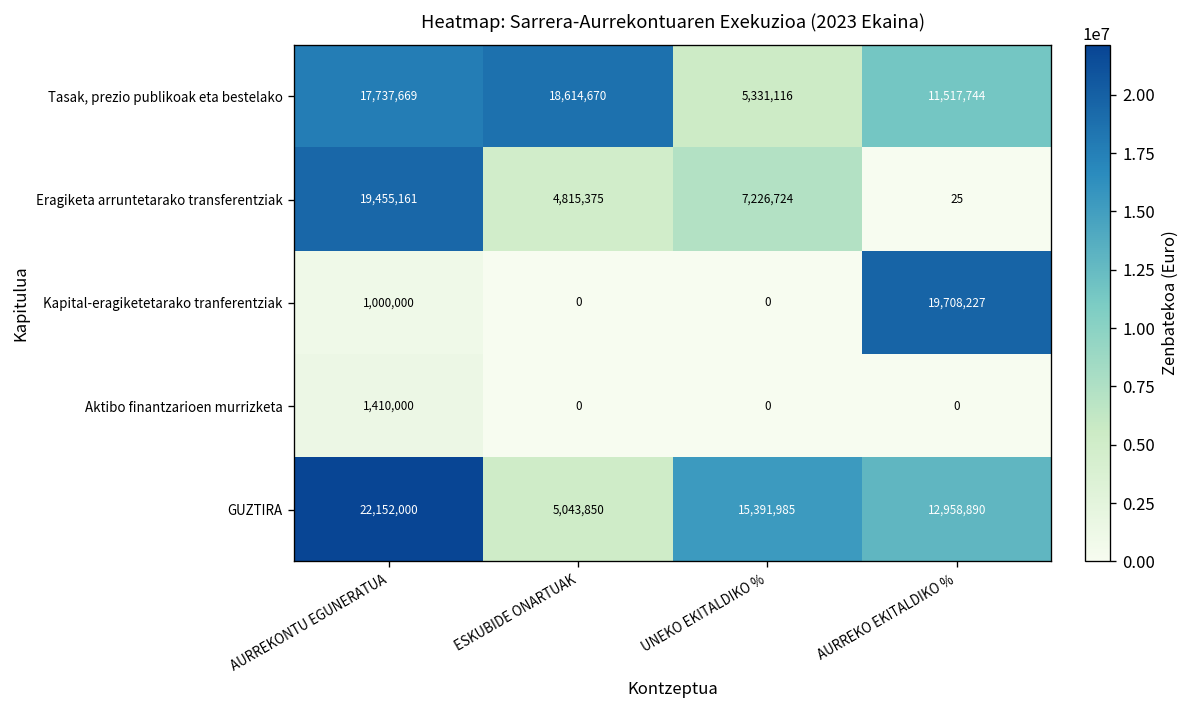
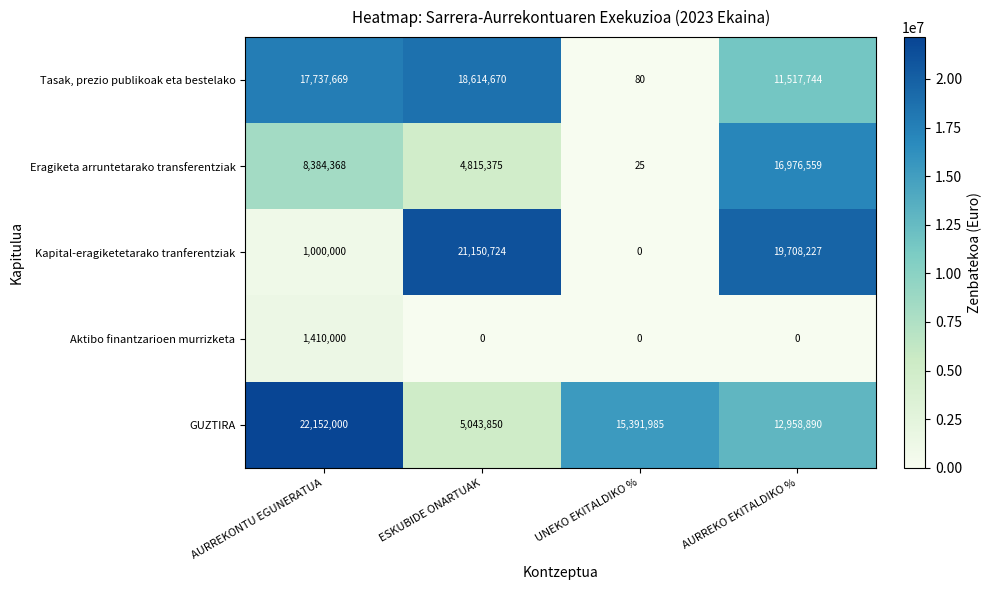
Tasak, prezio publikoak eta bestelako, UNEKO EKITALDIKO %: 5,331,116 -> 80
Eragiketa arruntetarako transferentziak, AURREKONTU EGUNERATUA: 19,455,161 -> 8,384,368
Eragiketa arruntetarako transferentziak, UNEKO EKITALDIKO %: 7,226,724 -> 25
Eragiketa arruntetarako transferentziak, AURREKO EKITALDIKO %: 25 -> 16,976,559
Kapital-eragiketetarako tranferentziak, ESKUBIDE ONARTUAK: 0 -> 21,150,724
